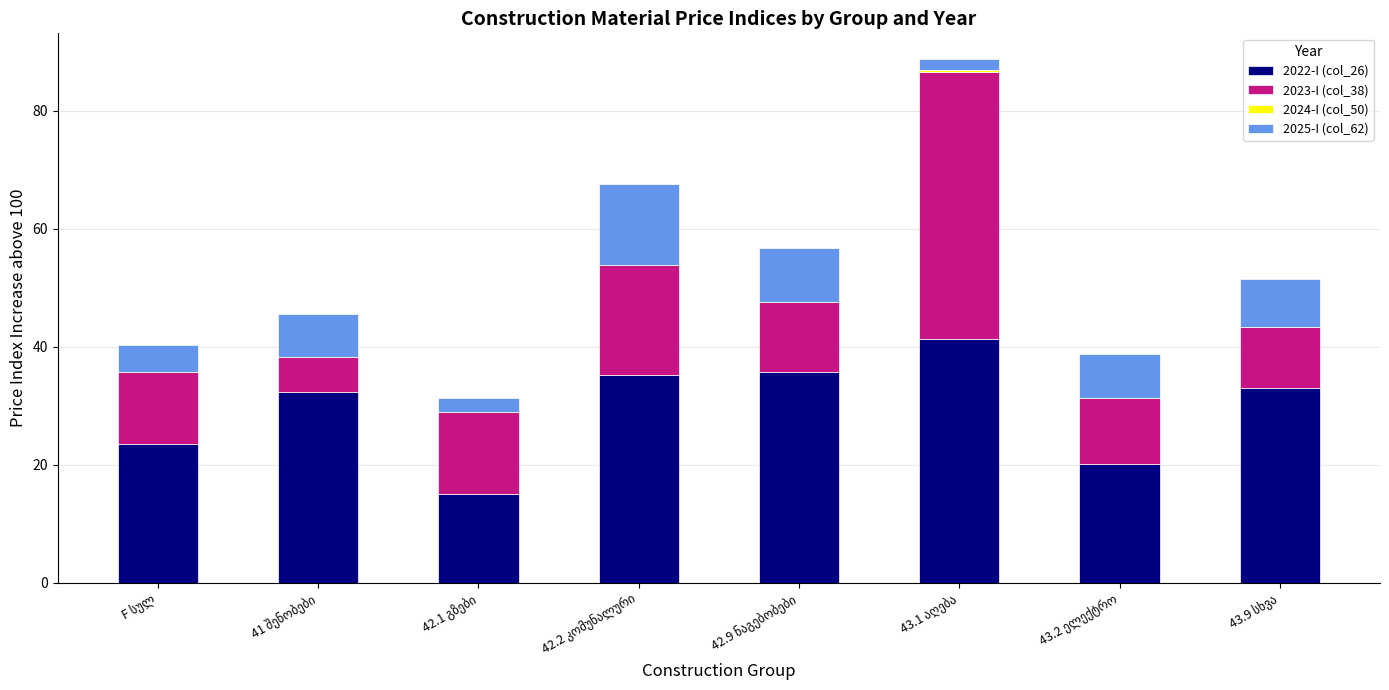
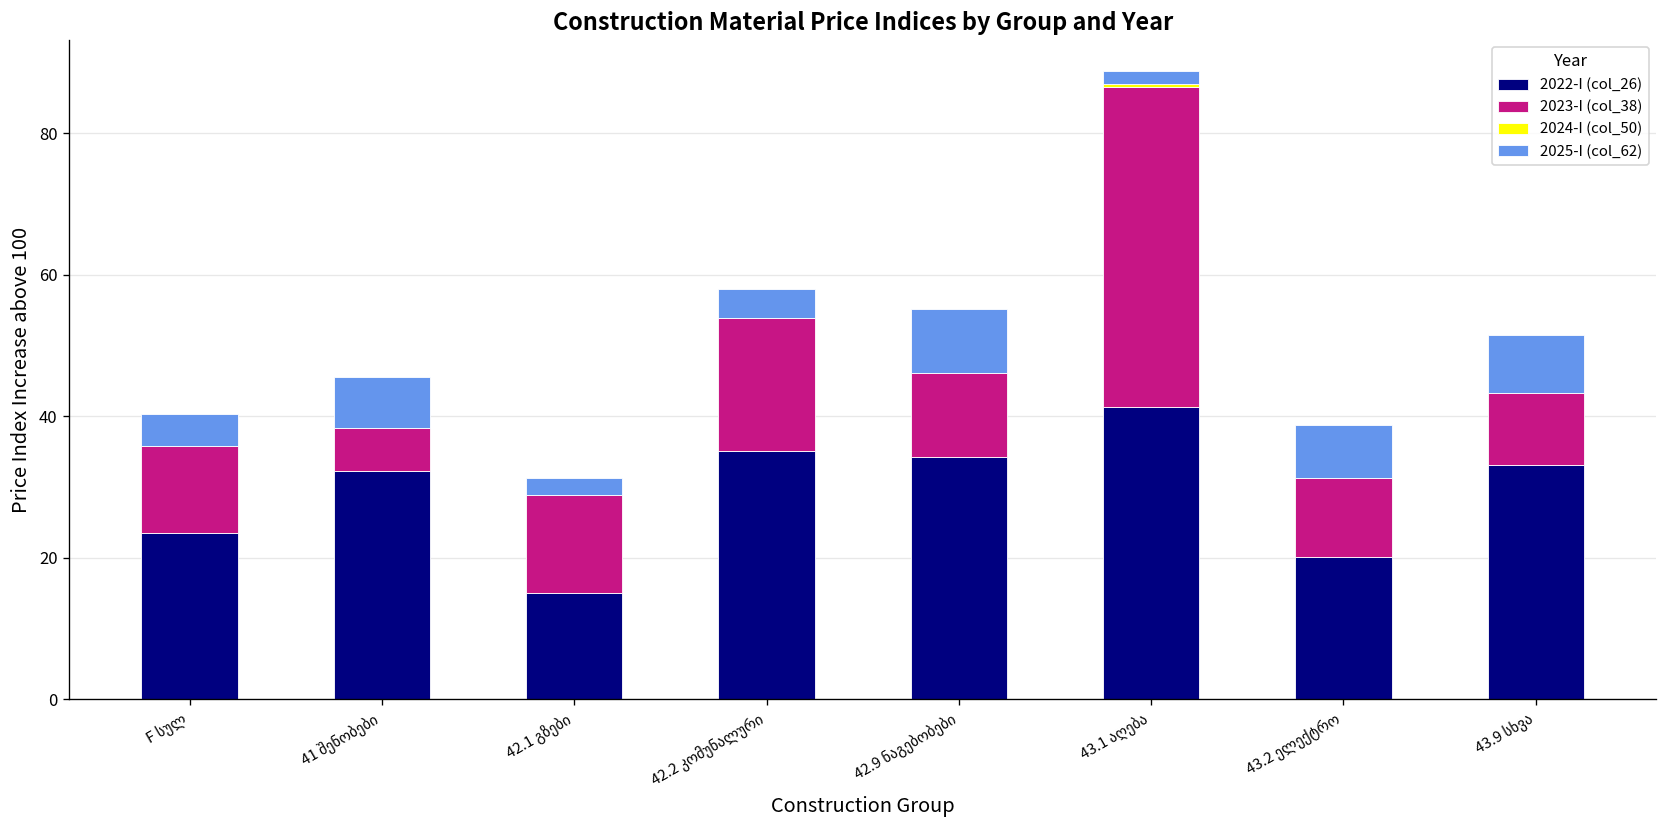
2025-I (col_62), 42.2 კომუნალური: 14 -> 4
2022-I (col_26), 42.9 ნაგებობები: 36 -> 34
